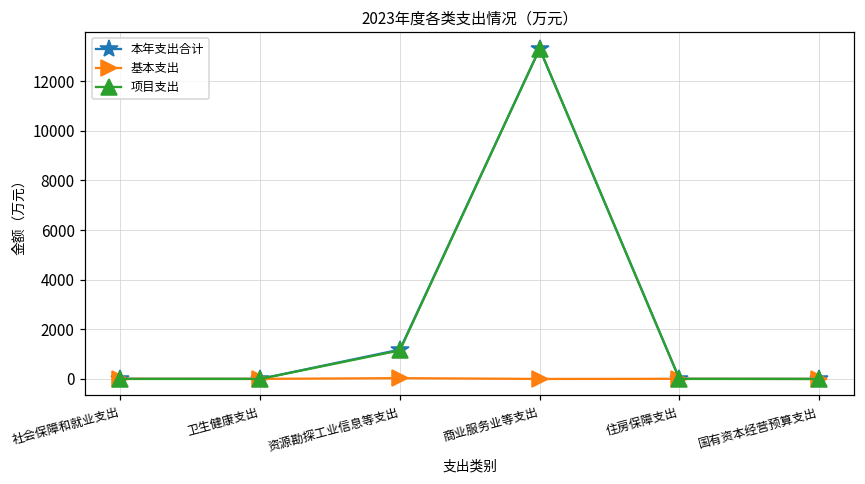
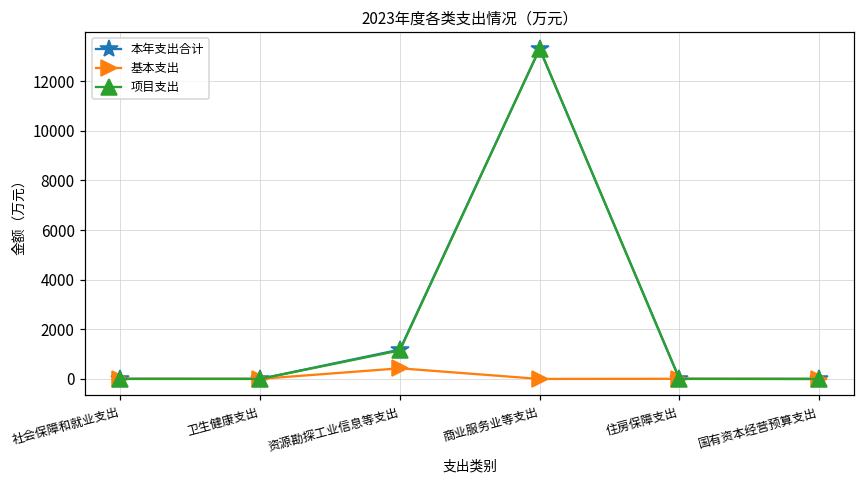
基本支出, 资源勘探工业信息等支出: 0 -> 400
